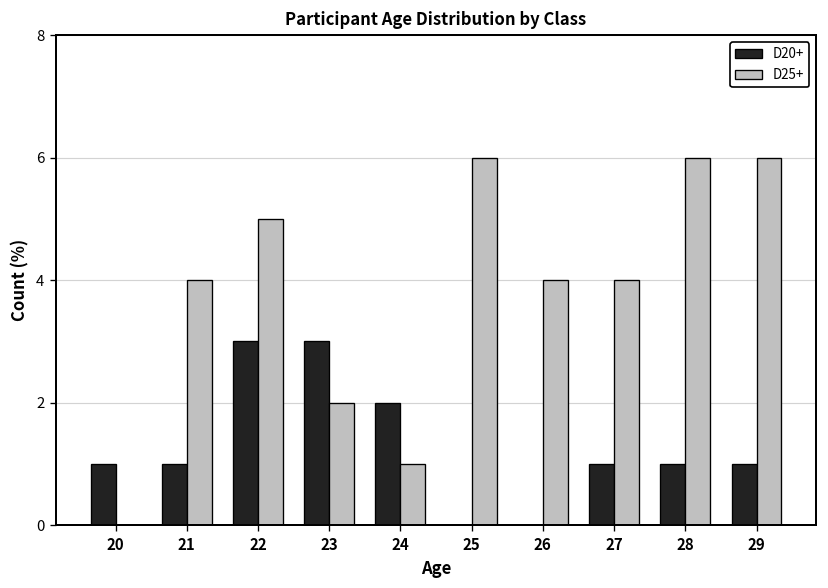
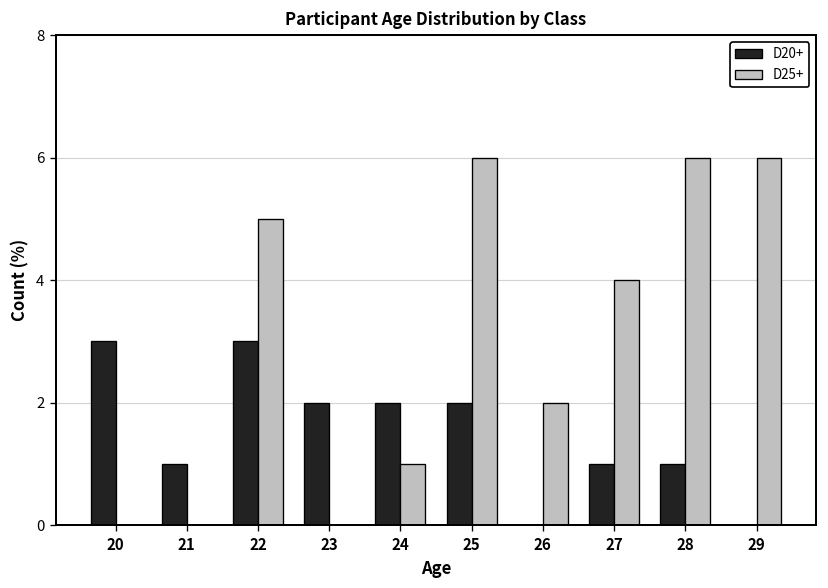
D20+, 20: 1 -> 3
D25+, 21: 4 -> 0
D20+, 23: 3 -> 2
D25+, 23: 2 -> 0
D20+, 25: 0 -> 2
D25+, 26: 4 -> 2
D20+, 29: 1 -> 0
